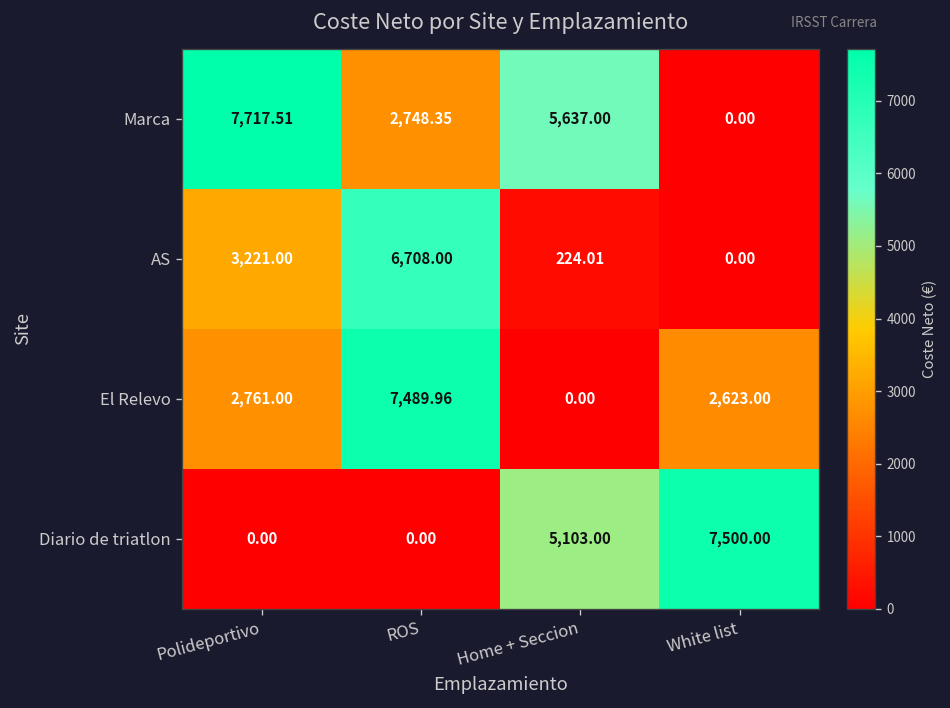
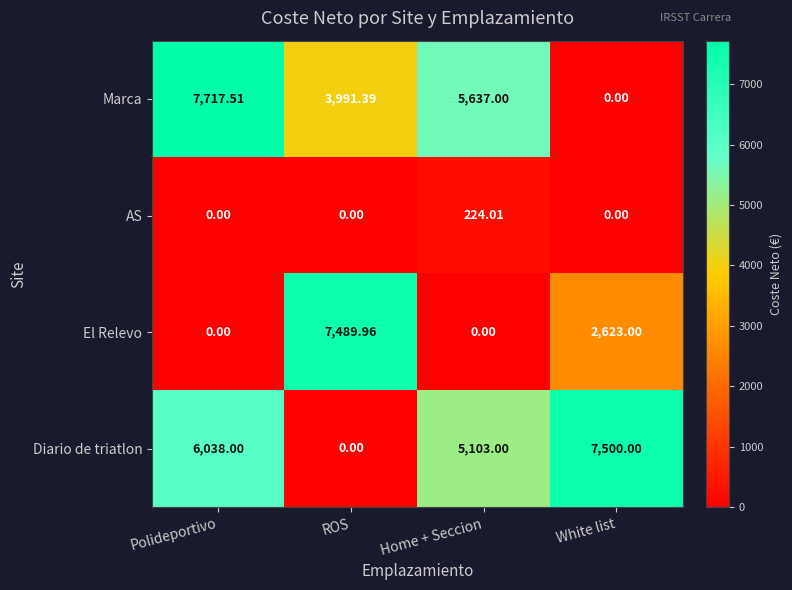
Marca, ROS: 2,748.35 -> 3,991.39
AS, Polideportivo: 3,221.00 -> 0.00
AS, ROS: 6,708.00 -> 0.00
El Relevo, Polideportivo: 2,761.00 -> 0.00
Diario de triatlon, Polideportivo: 0.00 -> 6,038.00
